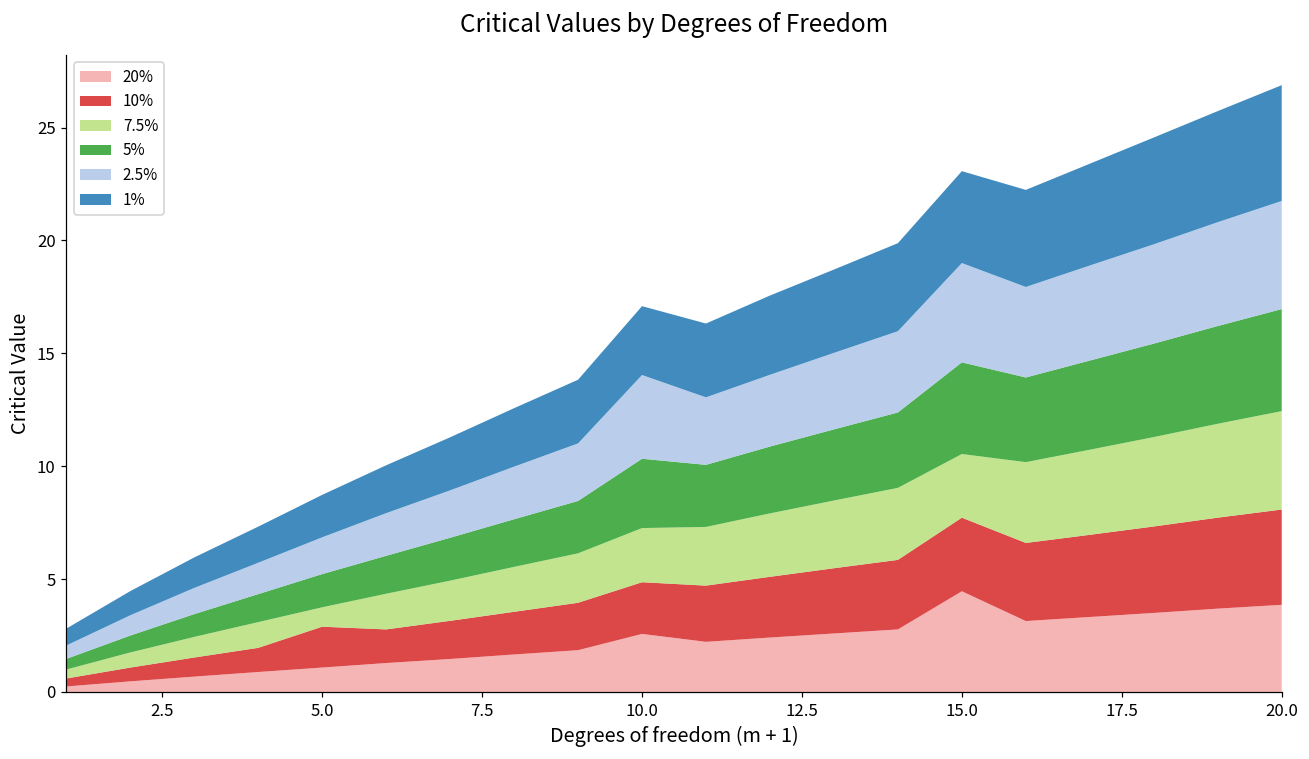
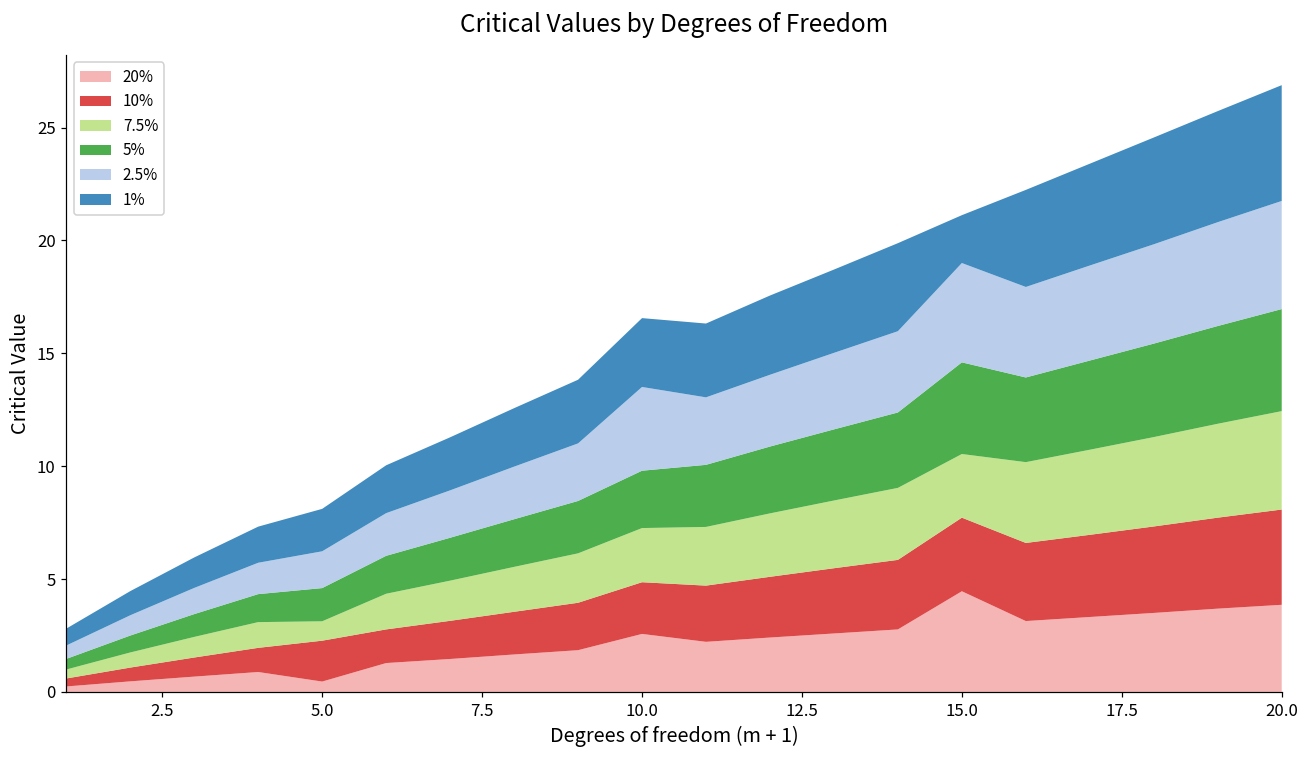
20%, 5.0: 1.1 -> 0.5
5%, 10.0: 3.1 -> 2.5
1%, 15.0: 4.1 -> 2.1
